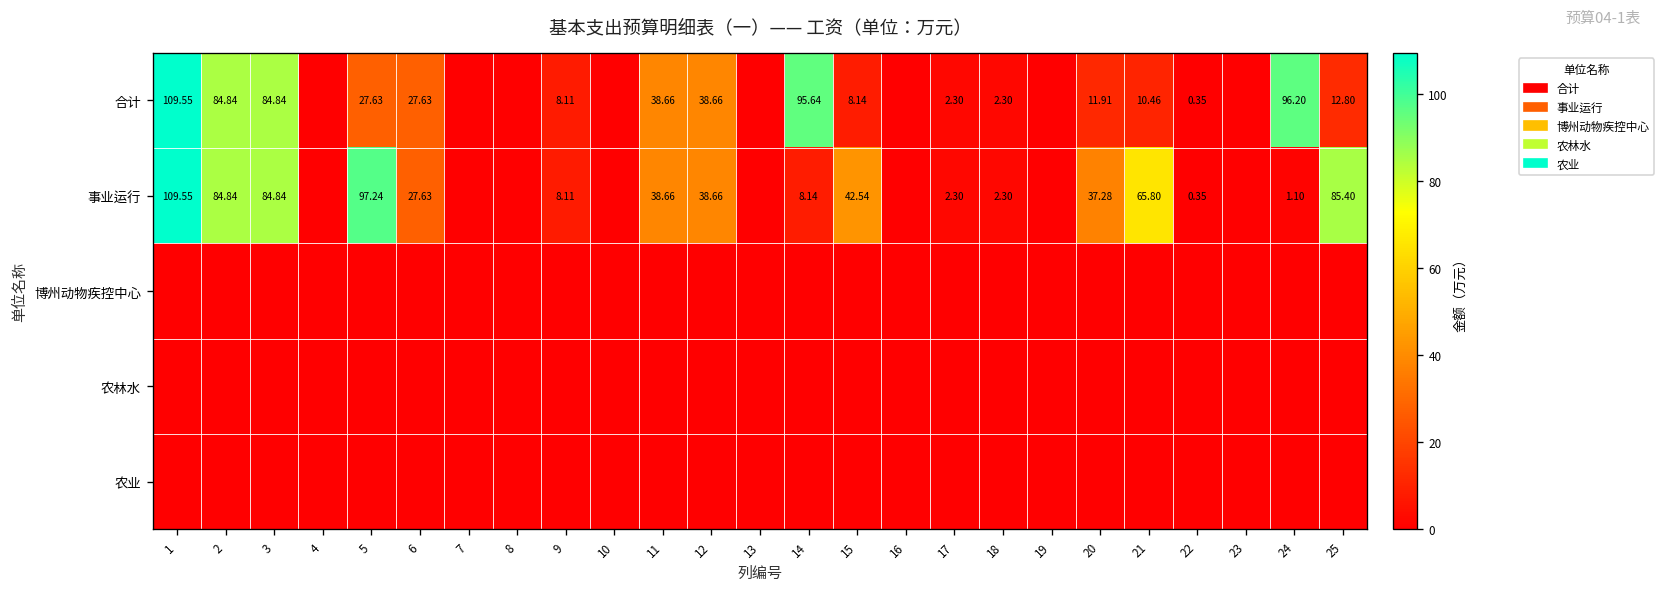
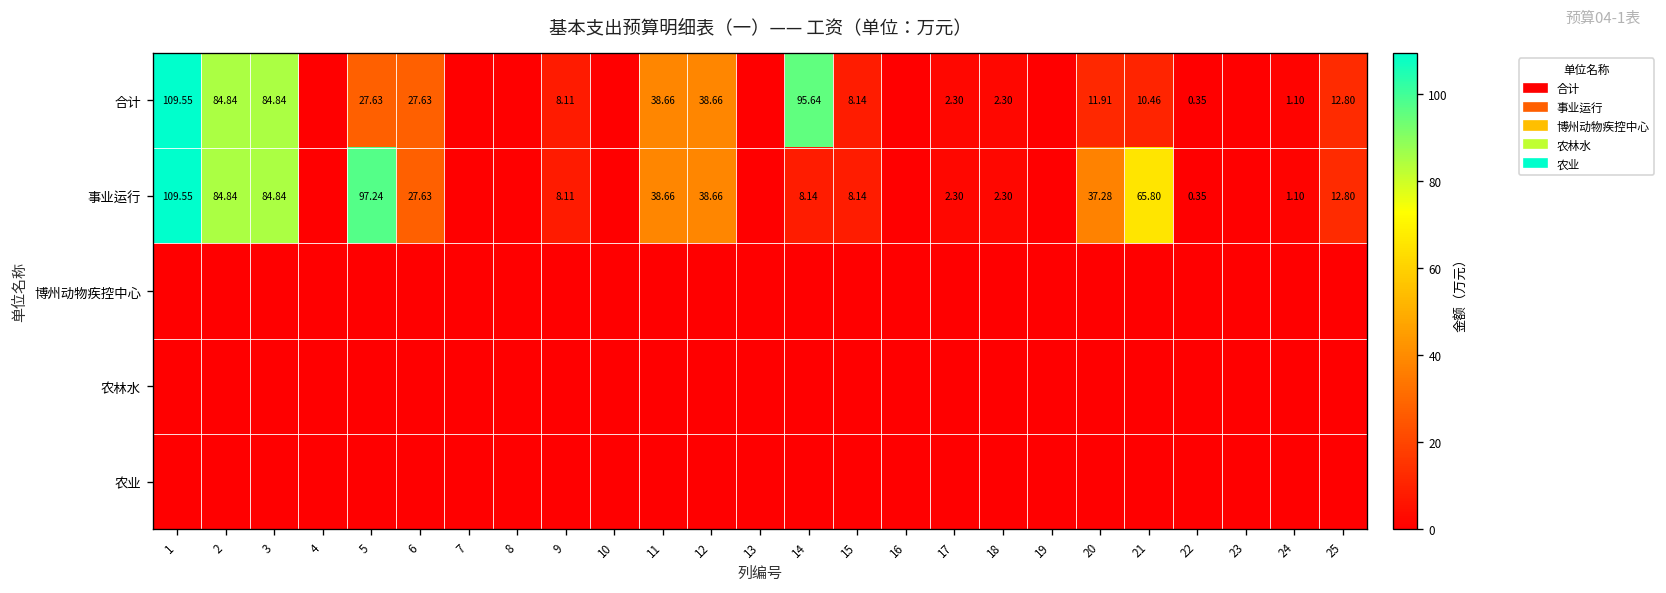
合计, 24: 96.20 -> 1.10
事业运行, 15: 42.54 -> 8.14
事业运行, 25: 85.40 -> 12.80
